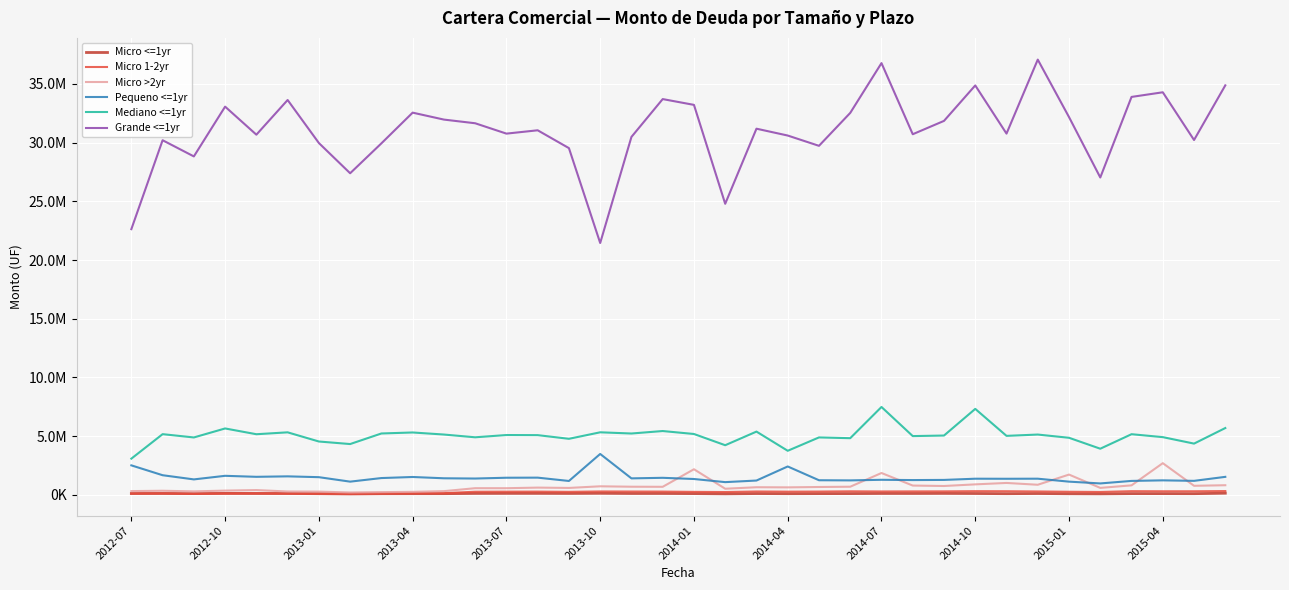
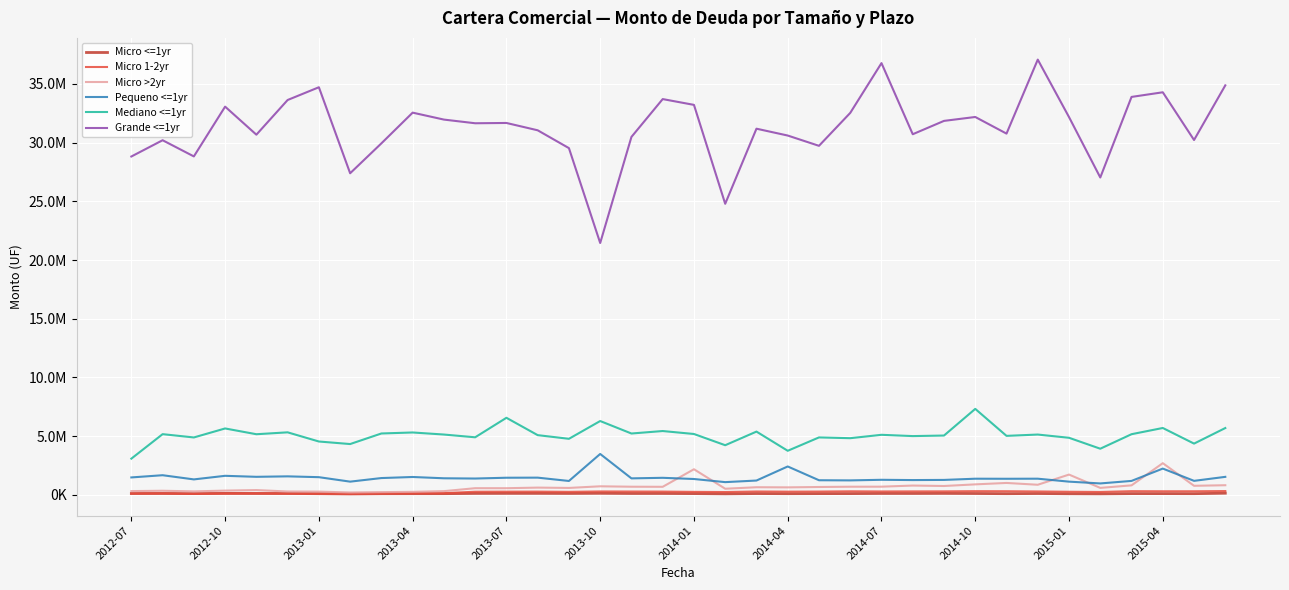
Pequeno <=1yr, 2012-07: 2500000 -> 1500000
Grande <=1yr, 2012-07: 22600000 -> 28800000
Grande <=1yr, 2013-01: 30000000 -> 34700000
Mediano <=1yr, 2013-07: 5100000 -> 6600000
Grande <=1yr, 2013-07: 30800000 -> 31700000
Mediano <=1yr, 2013-10: 5300000 -> 6300000
Micro >2yr, 2014-07: 1900000 -> 700000
Mediano <=1yr, 2014-07: 7500000 -> 5100000
Grande <=1yr, 2014-10: 34900000 -> 32200000
Pequeno <=1yr, 2015-04: 1200000 -> 2200000
Mediano <=1yr, 2015-04: 4900000 -> 5700000
